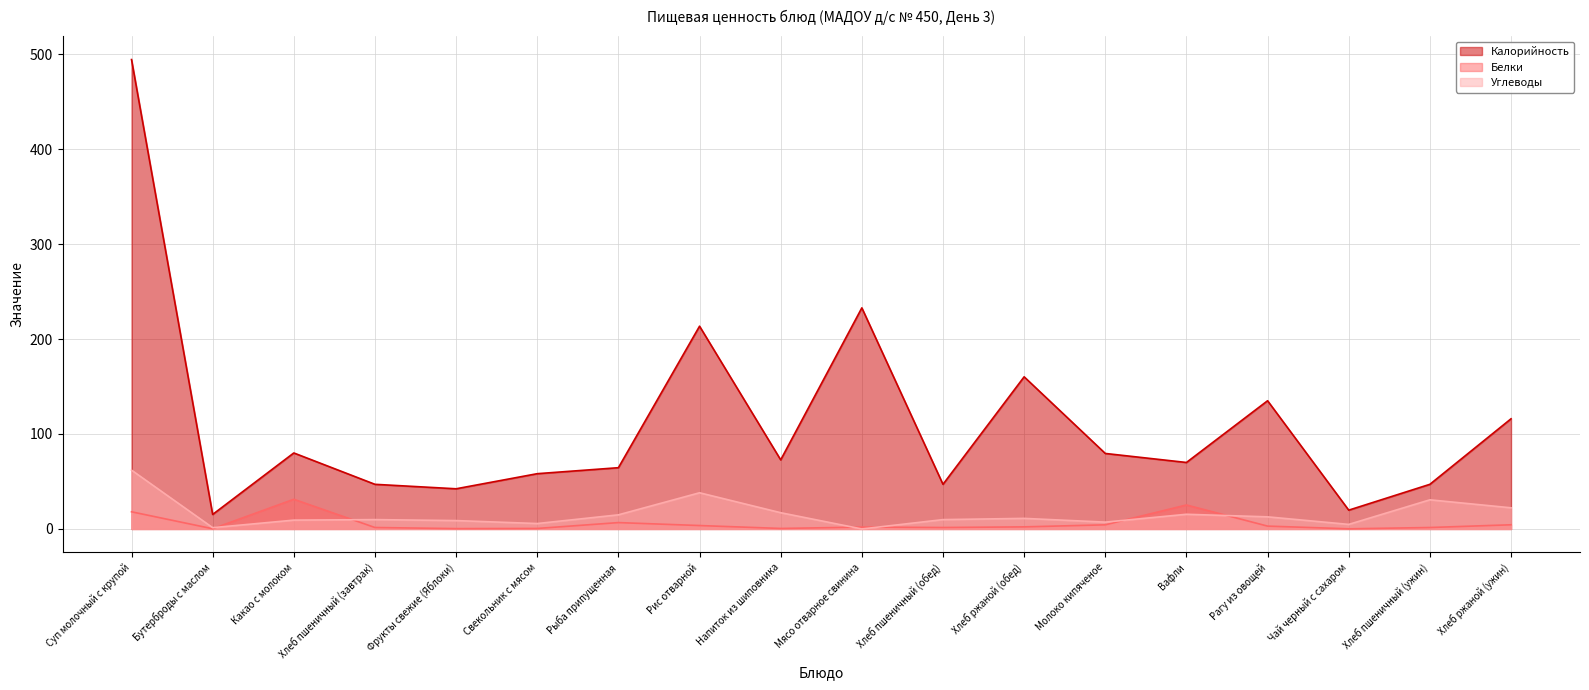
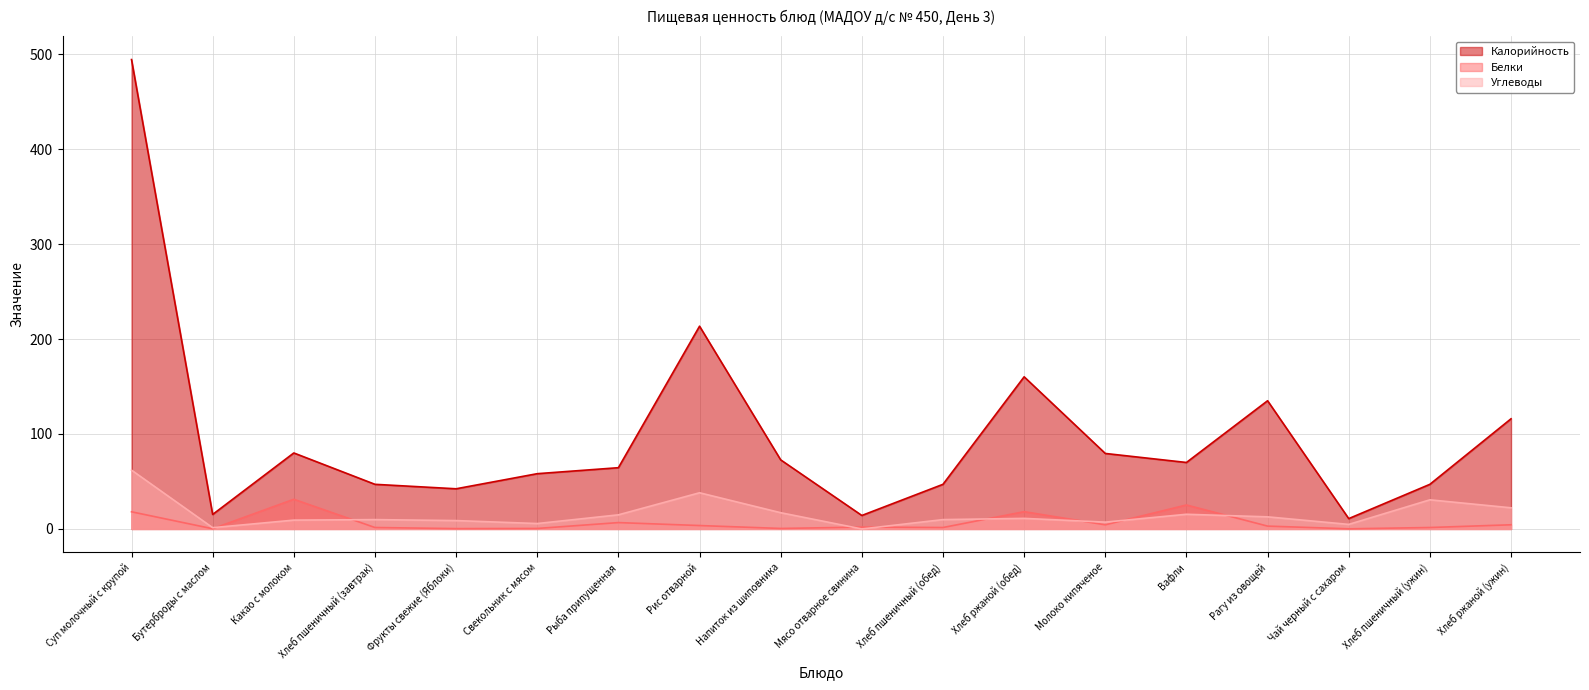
Калорийность, Мясо отварное свинина: 230 -> 10
Белки, Хлеб ржаной (обед): 0 -> 20
Калорийность, Чай черный с сахаром: 20 -> 10
